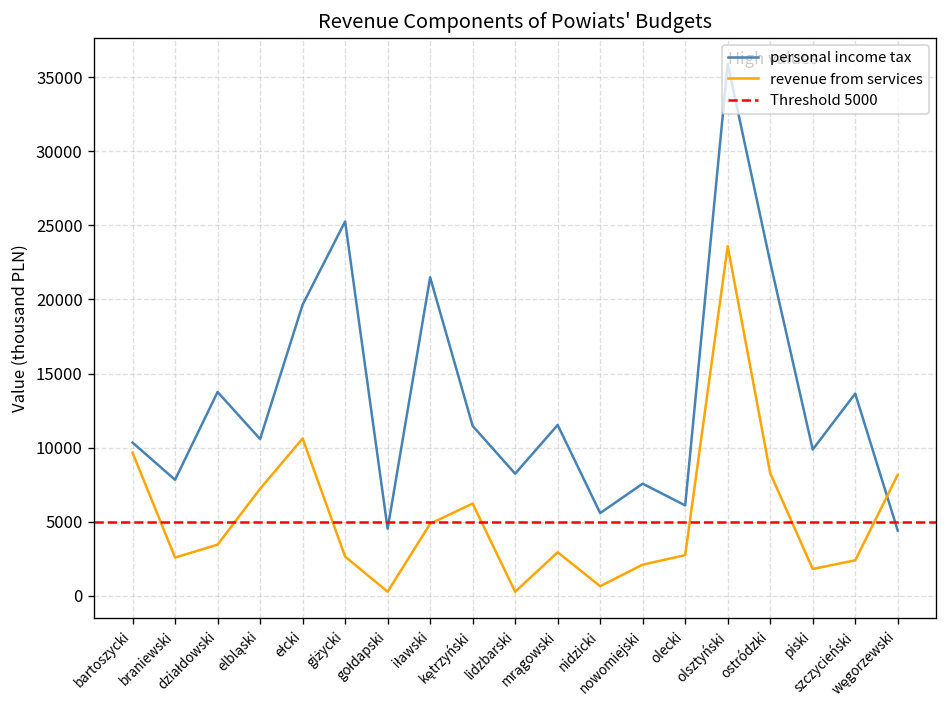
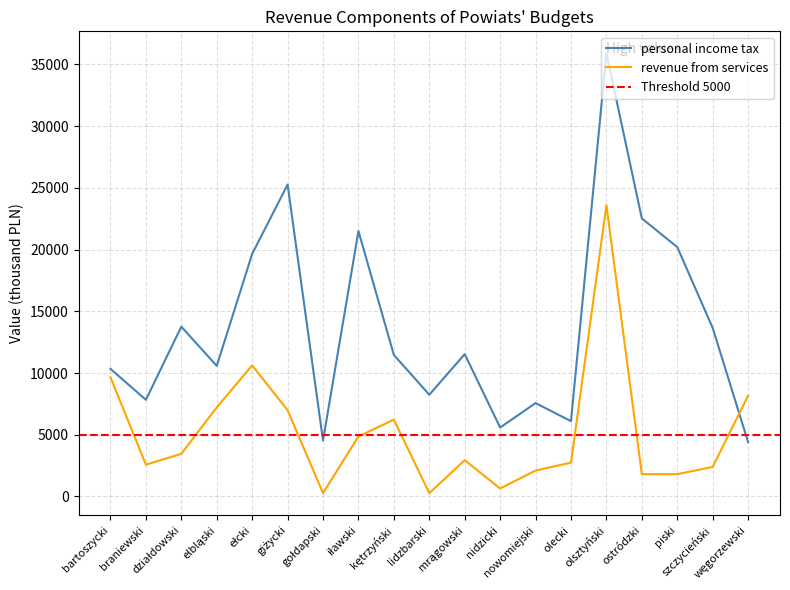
revenue from services, giżycki: 2600 -> 7000
revenue from services, ostródzki: 8300 -> 1800
personal income tax, piski: 9900 -> 20200
